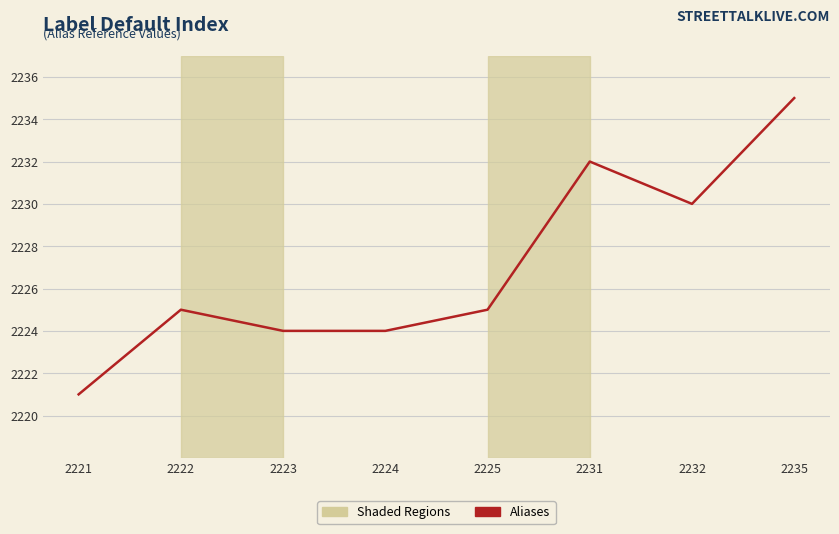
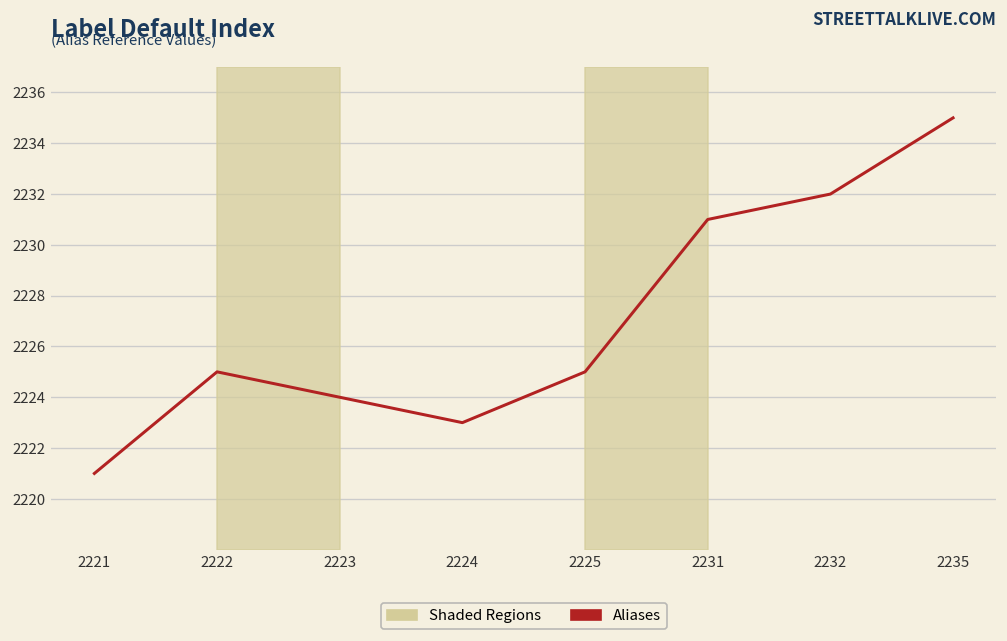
2224: 2224 -> 2223
2231: 2232 -> 2231
2232: 2230 -> 2232
